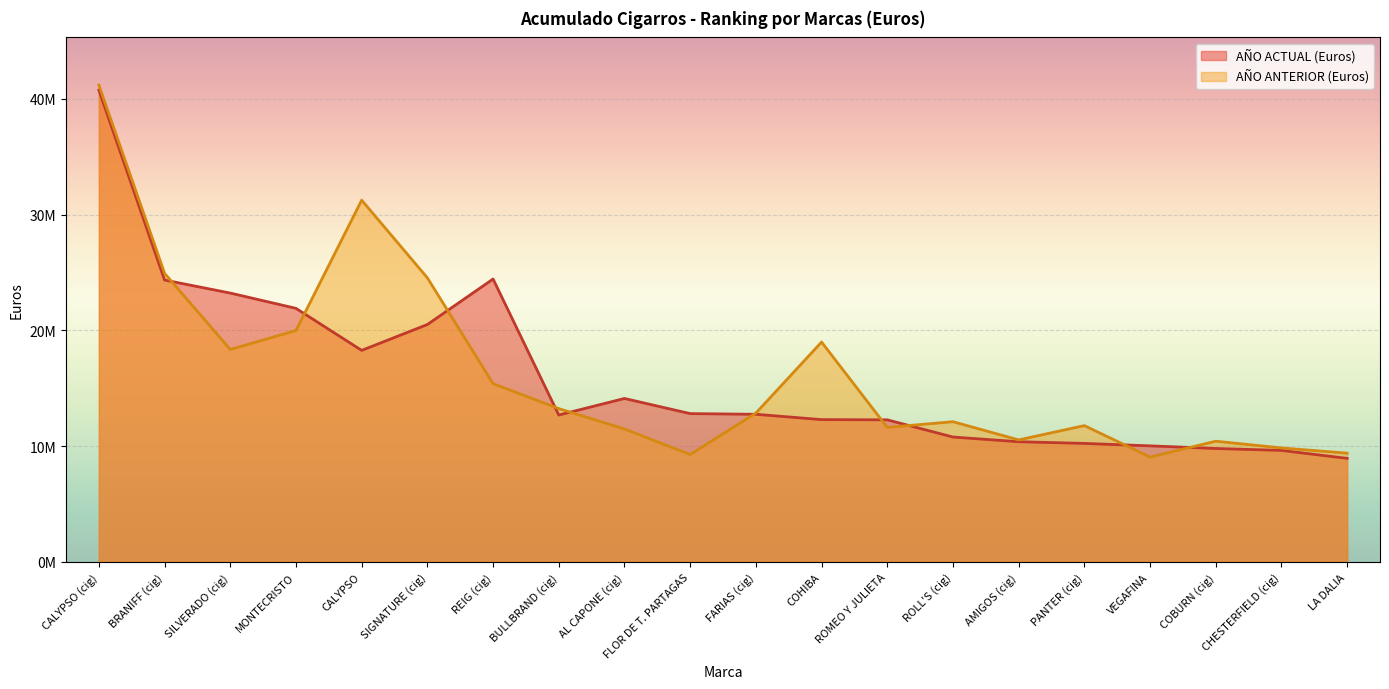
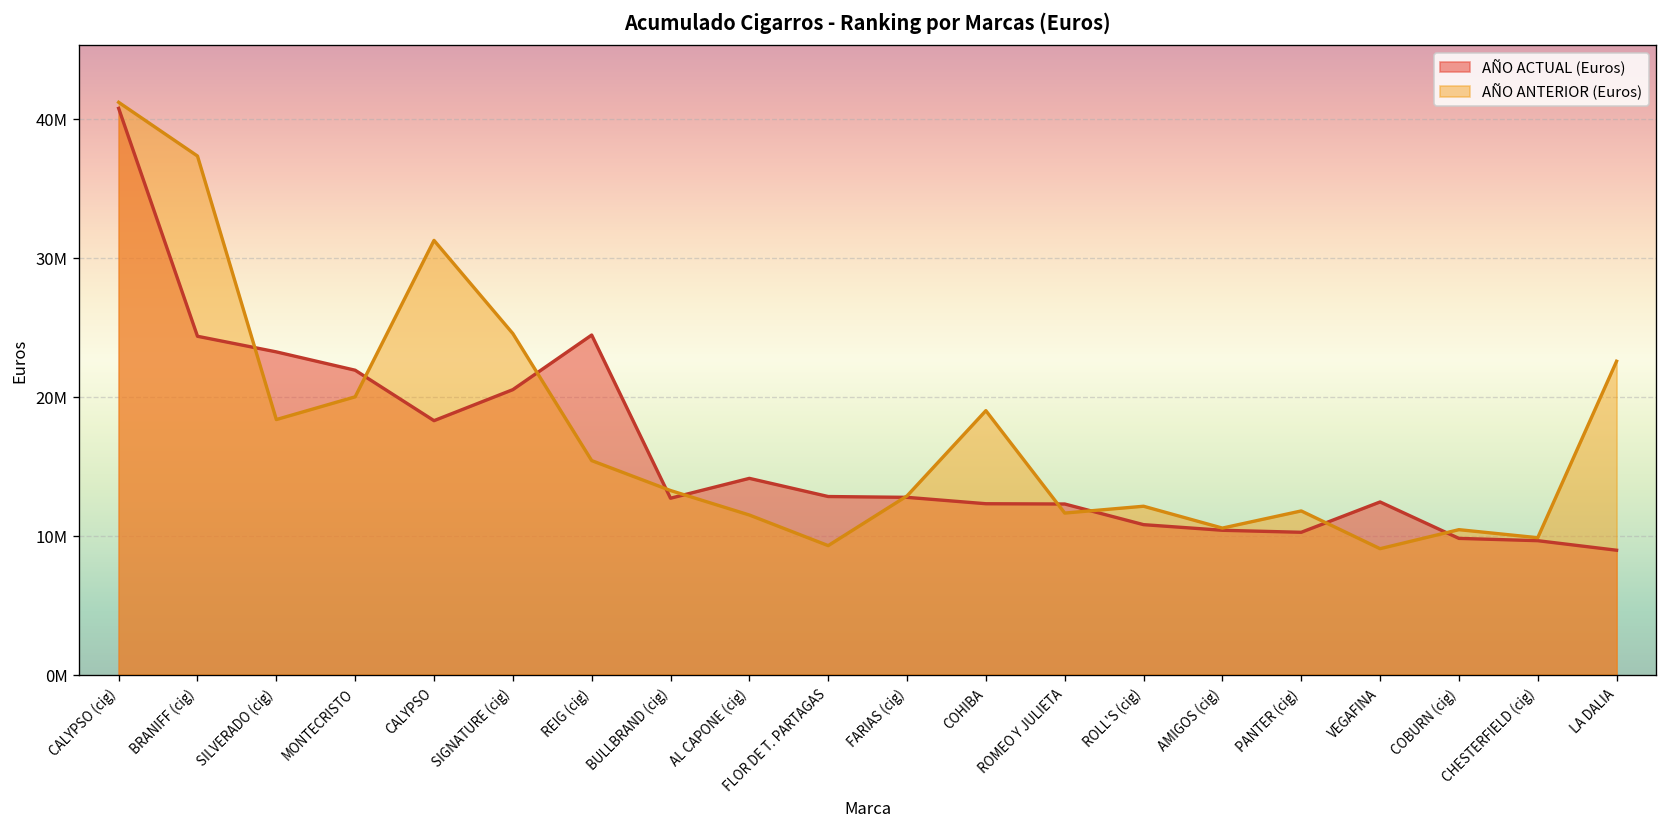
AÑO ANTERIOR (Euros), BRANIFF (cig): 24900000 -> 37300000
AÑO ACTUAL (Euros), VEGAFINA: 10000000 -> 12400000
AÑO ANTERIOR (Euros), LA DALIA: 9400000 -> 22500000
